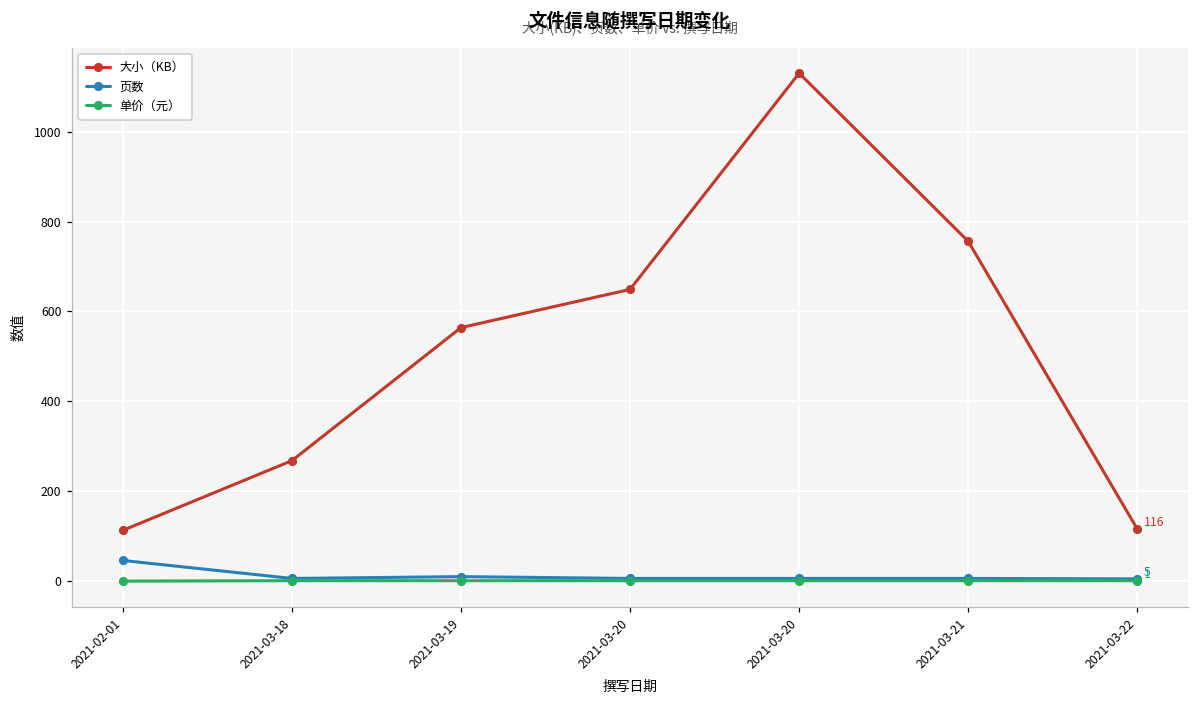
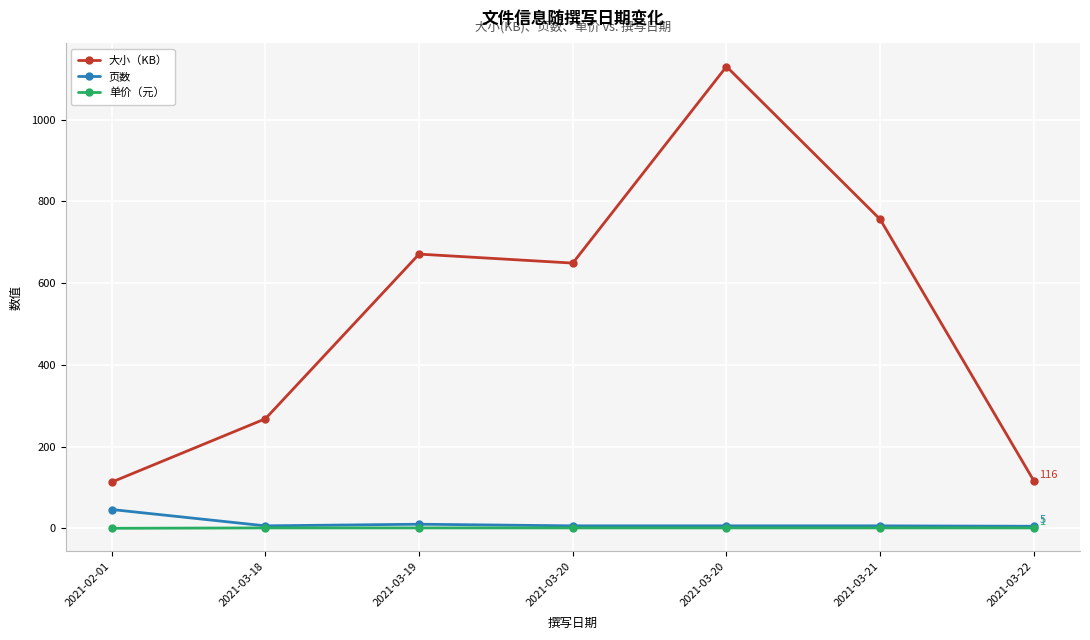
大小（KB）, 2021-03-19: 560 -> 670
